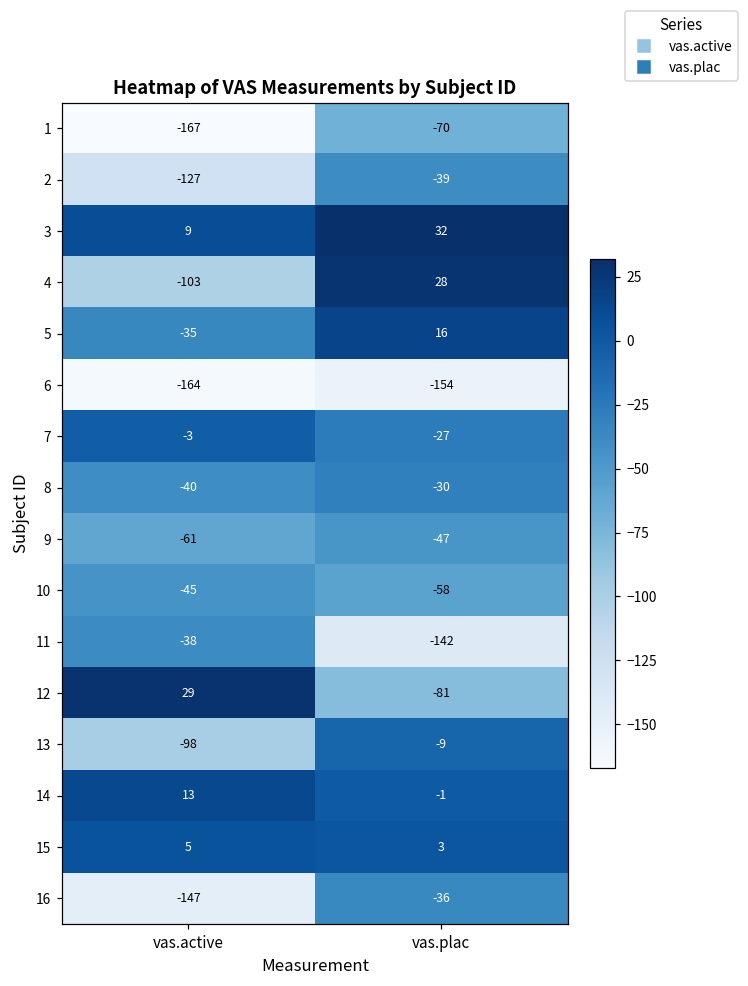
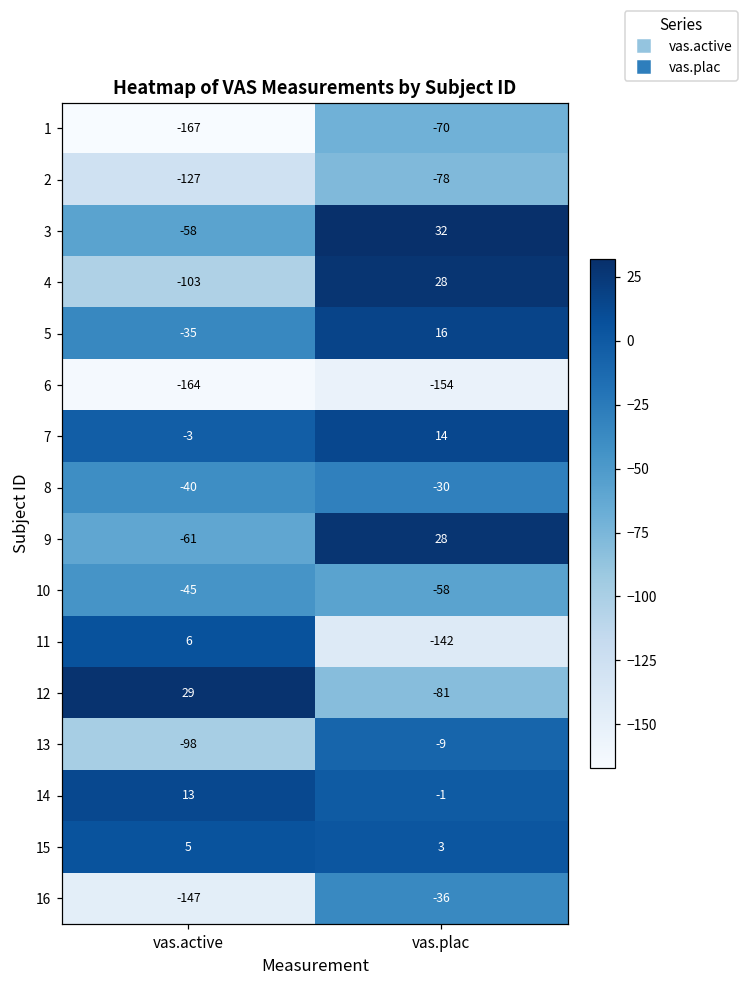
2, vas.plac: -39 -> -78
3, vas.active: 9 -> -58
7, vas.plac: -27 -> 14
9, vas.plac: -47 -> 28
11, vas.active: -38 -> 6
